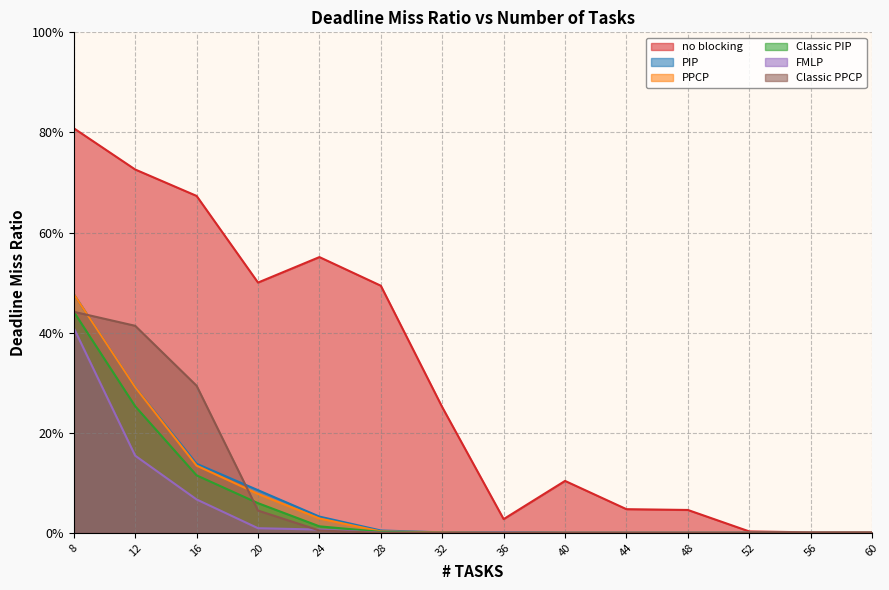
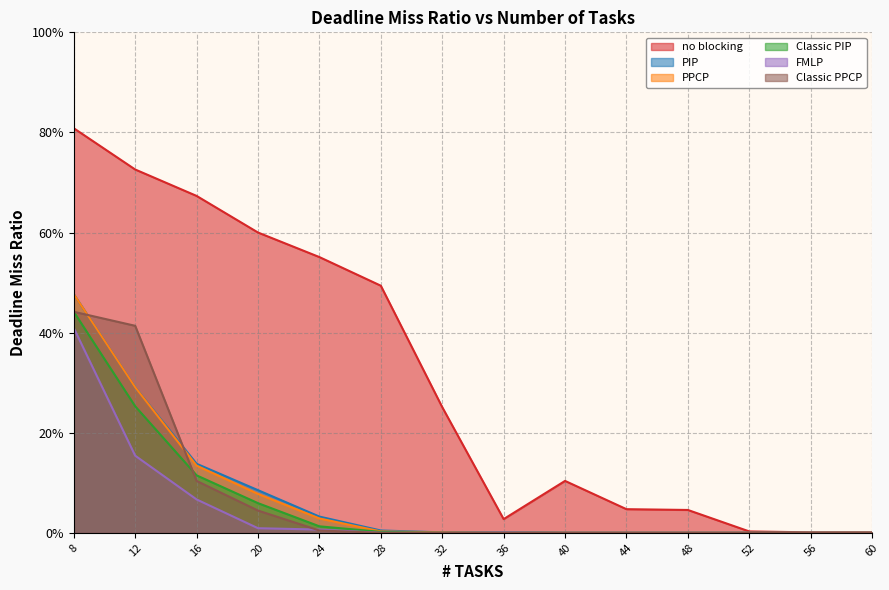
Classic PPCP, 16: 29% -> 10%
no blocking, 20: 50% -> 60%
